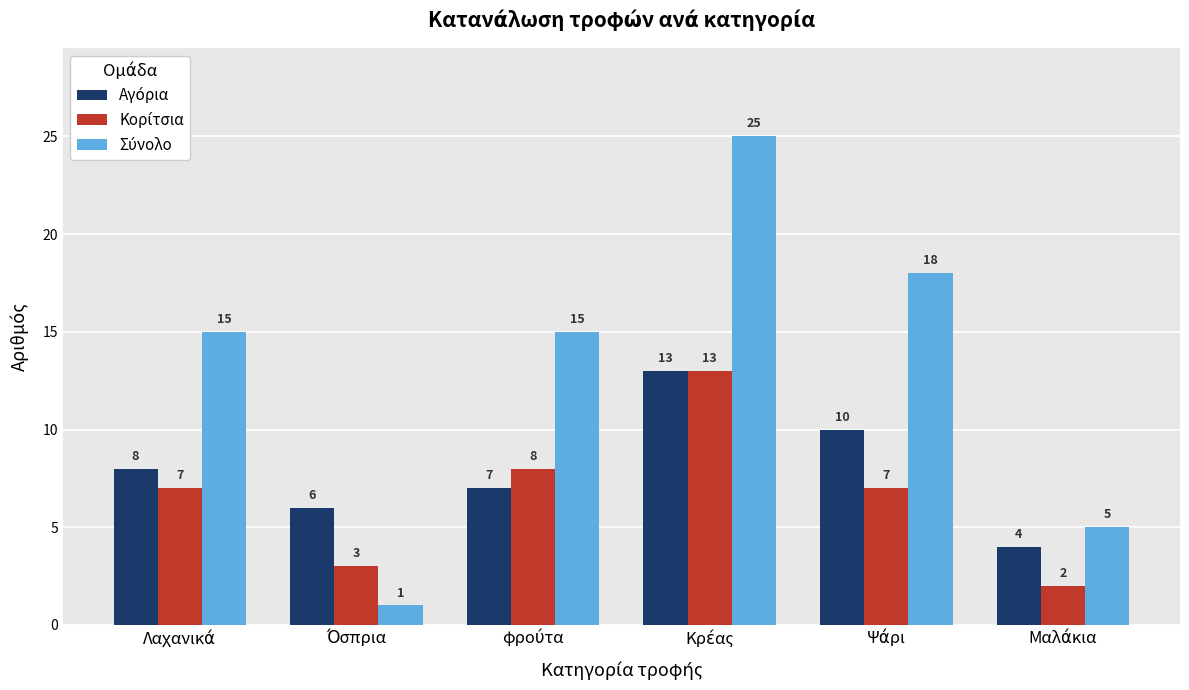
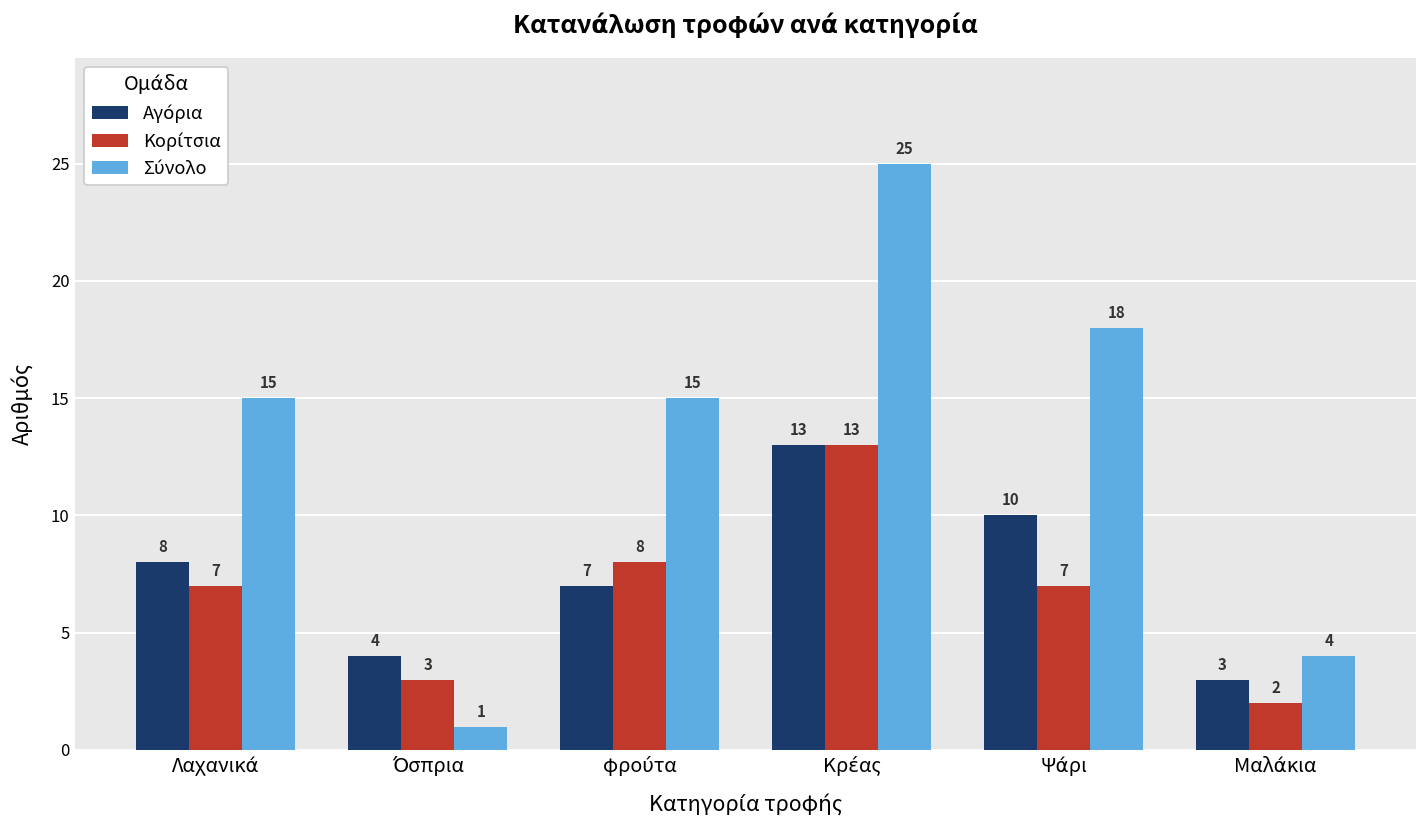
Αγόρια, Όσπρια: 6 -> 4
Αγόρια, Μαλάκια: 4 -> 3
Σύνολο, Μαλάκια: 5 -> 4
